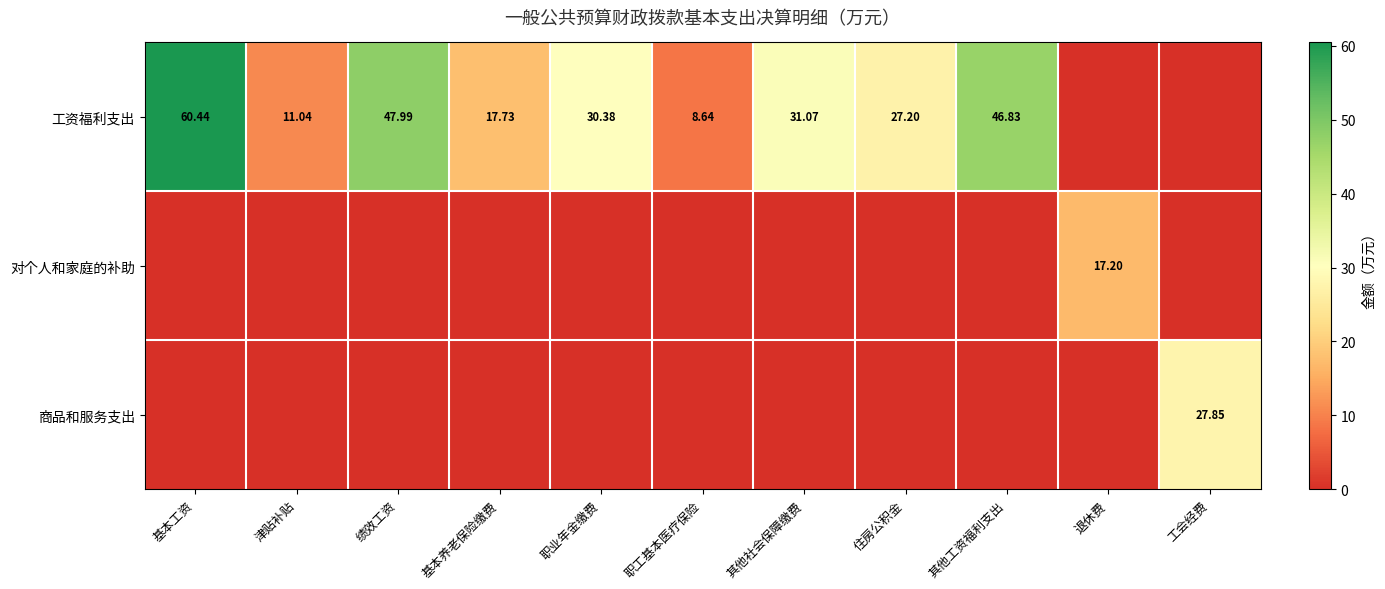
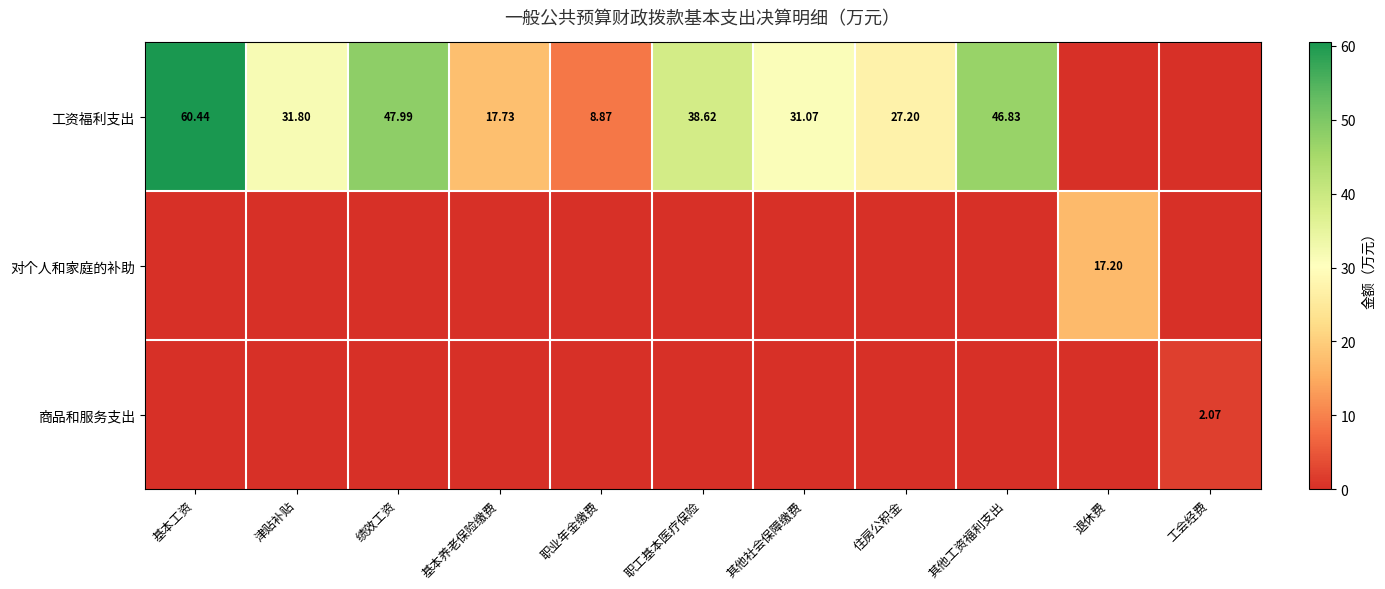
工资福利支出, 津贴补贴: 11.04 -> 31.80
工资福利支出, 职业年金缴费: 30.38 -> 8.87
工资福利支出, 职工基本医疗保险: 8.64 -> 38.62
商品和服务支出, 工会经费: 27.85 -> 2.07
